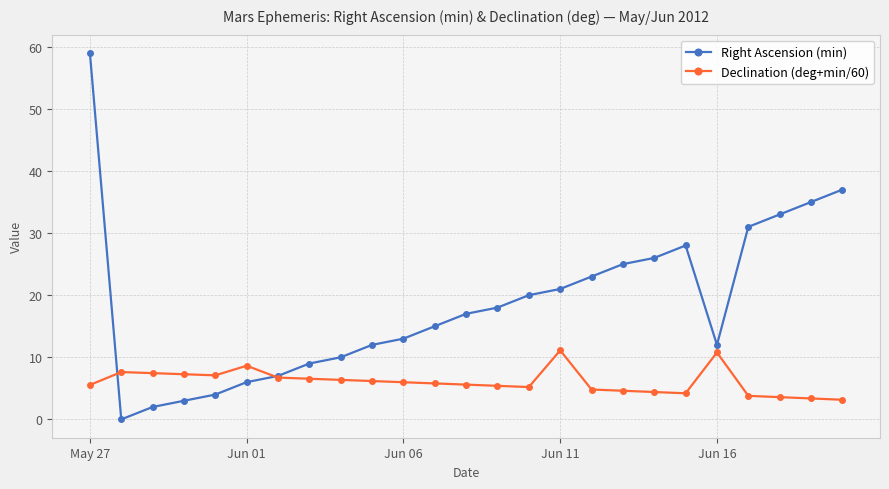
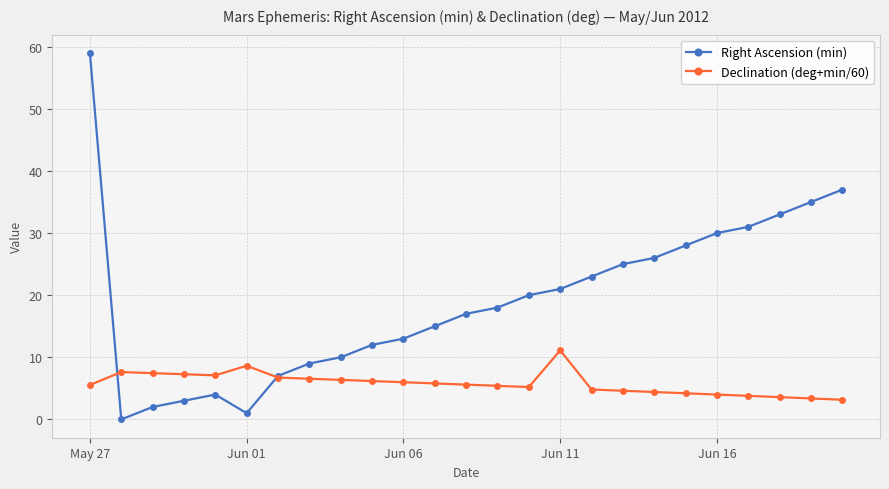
Right Ascension (min), Jun 01: 6 -> 1
Right Ascension (min), Jun 16: 12 -> 30
Declination (deg+min/60), Jun 16: 11 -> 4
